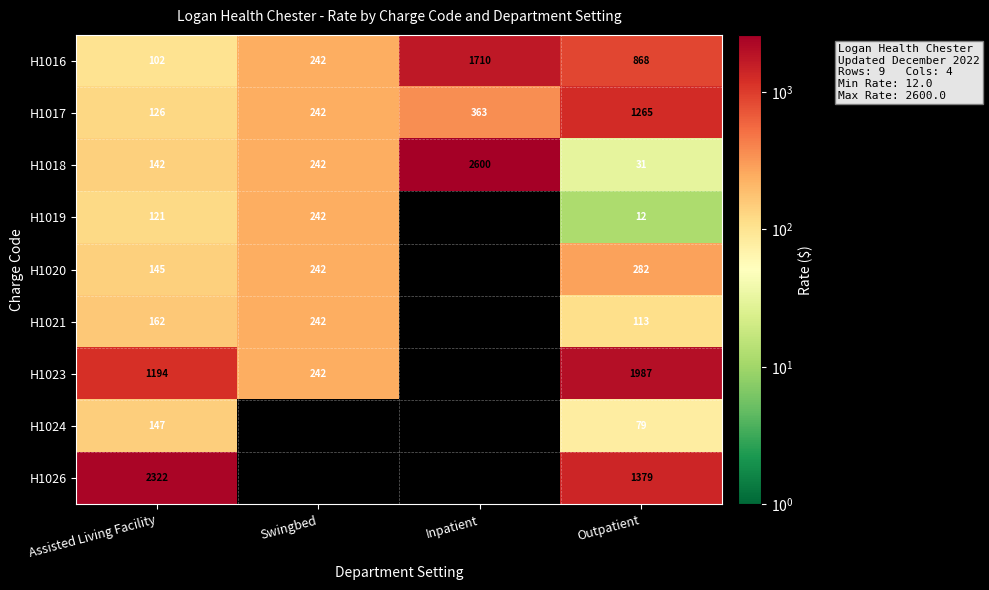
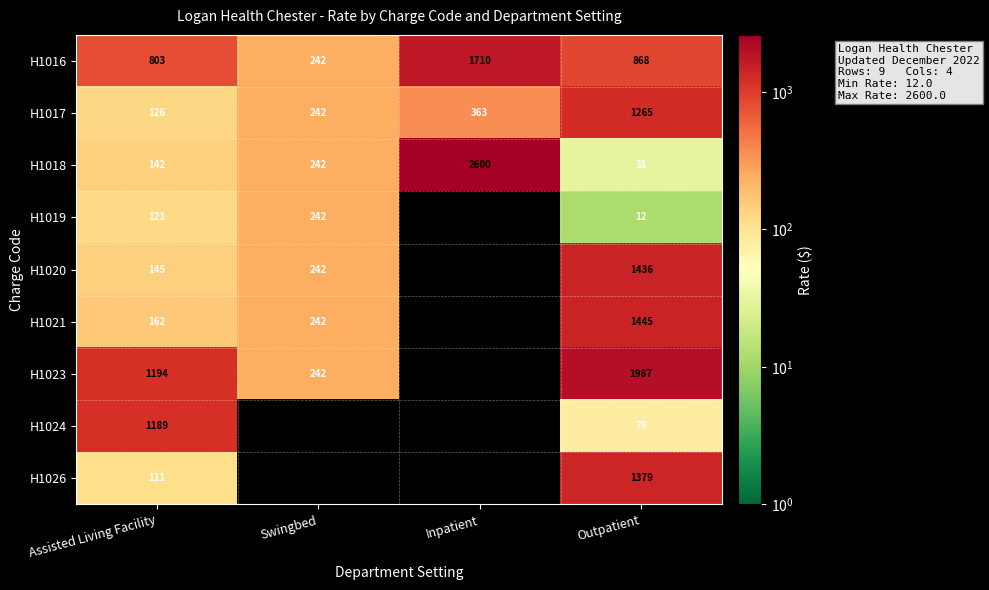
H1016, Assisted Living Facility: 102 -> 803
H1020, Outpatient: 282 -> 1436
H1021, Outpatient: 113 -> 1445
H1024, Assisted Living Facility: 147 -> 1189
H1026, Assisted Living Facility: 2322 -> 111
